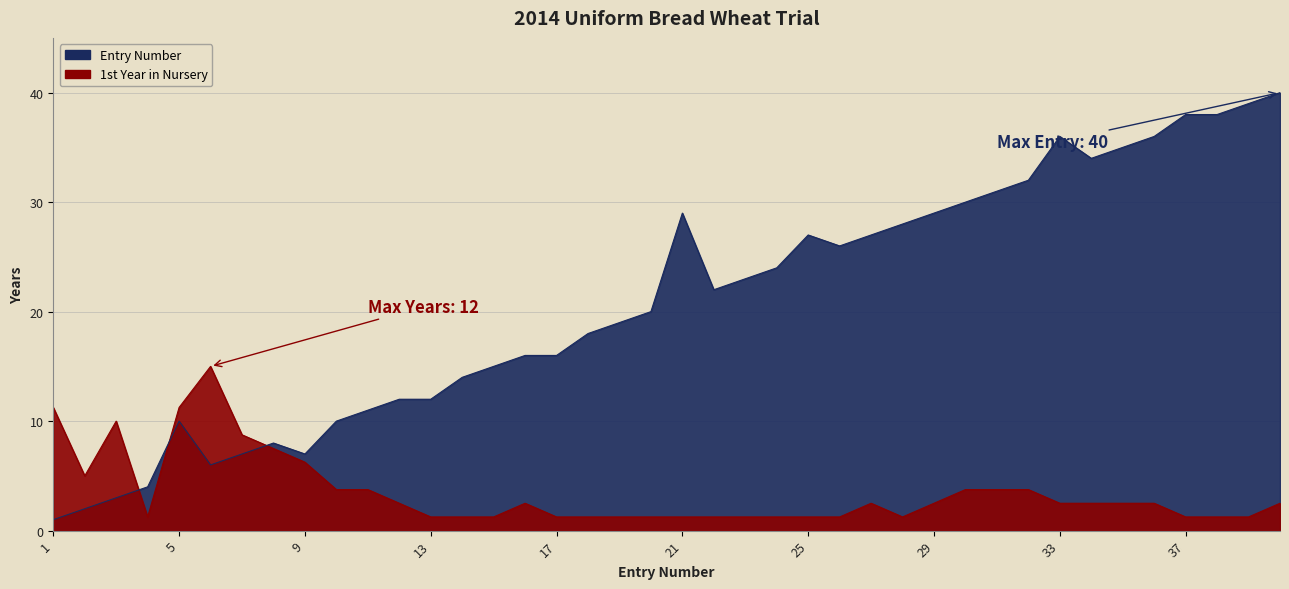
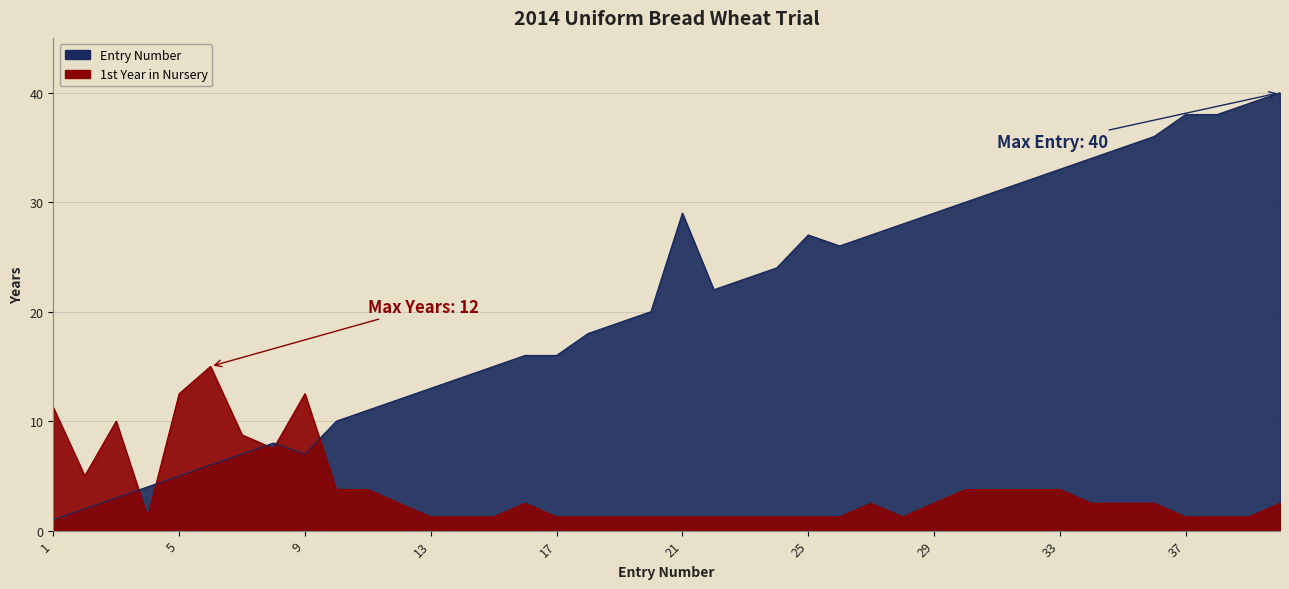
Entry Number, 5: 10 -> 5
1st Year in Nursery, 5: 11.3 -> 12.5
1st Year in Nursery, 9: 6.3 -> 12.5
Entry Number, 13: 12 -> 13
Entry Number, 33: 36 -> 33
1st Year in Nursery, 33: 2.5 -> 3.8
